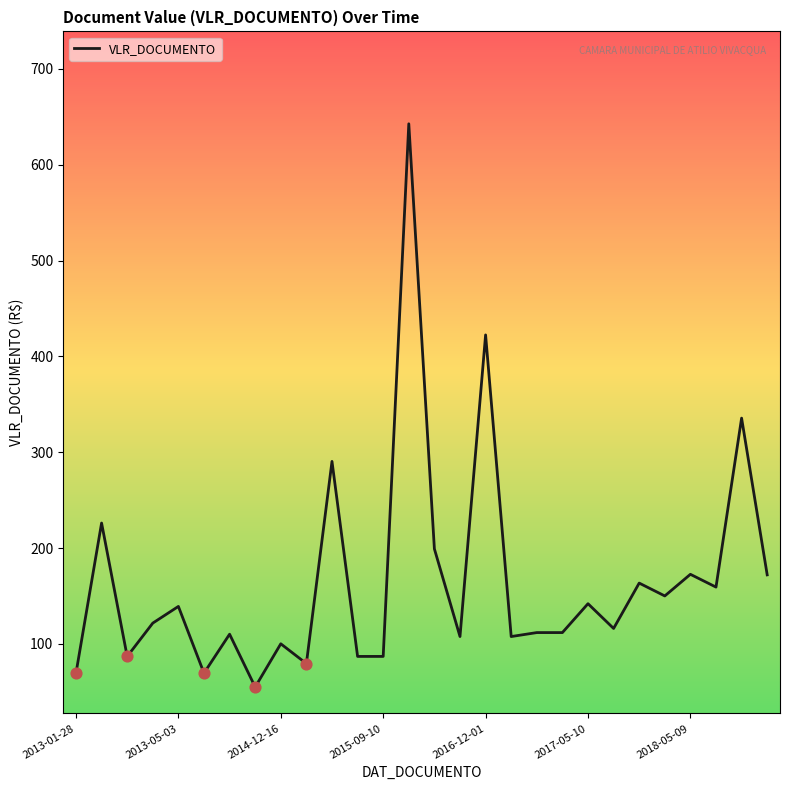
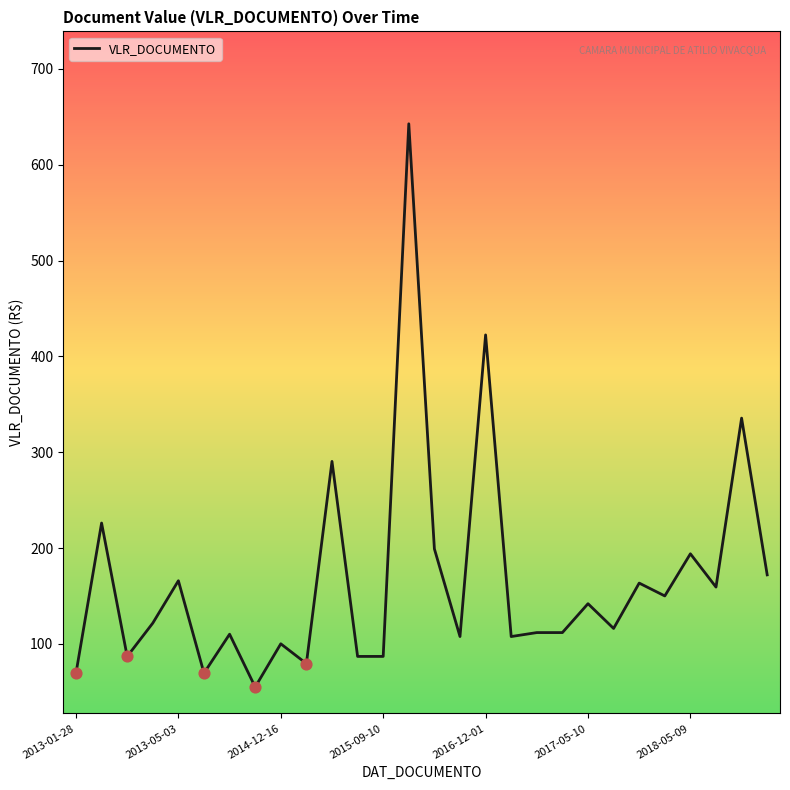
VLR_DOCUMENTO, 2013-05-03: 140 -> 170
VLR_DOCUMENTO, 2018-05-09: 170 -> 190
